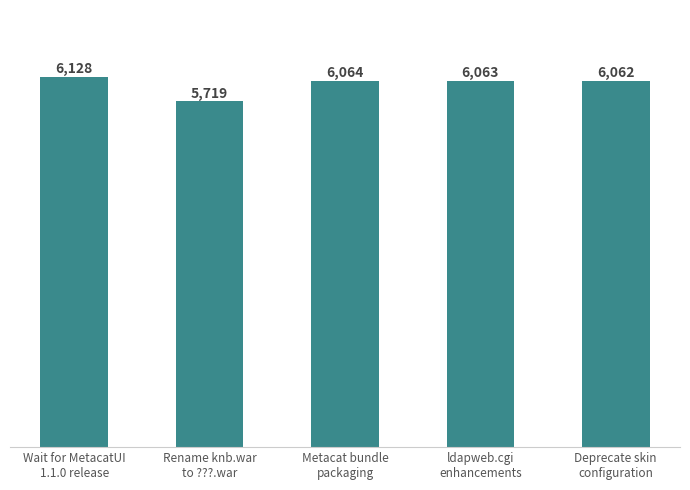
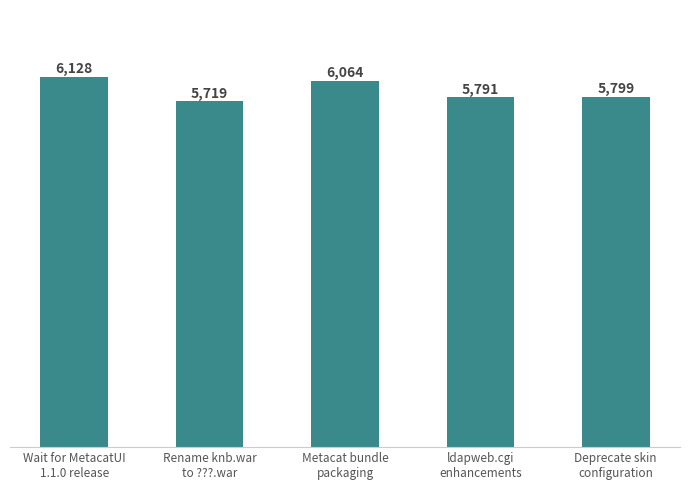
ldapweb.cgi enhancements: 6,063 -> 5,791
Deprecate skin configuration: 6,062 -> 5,799
